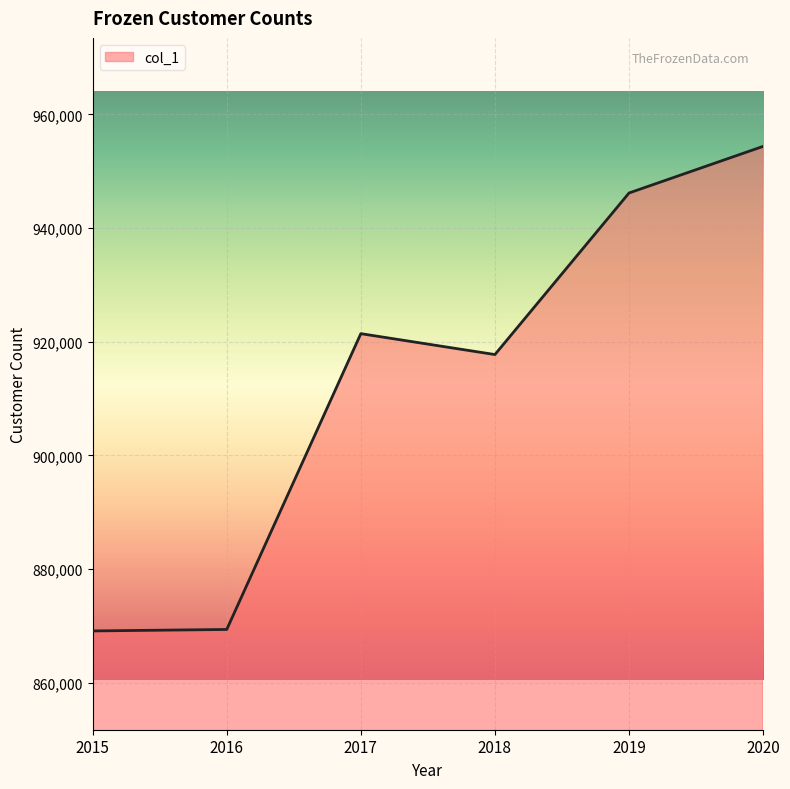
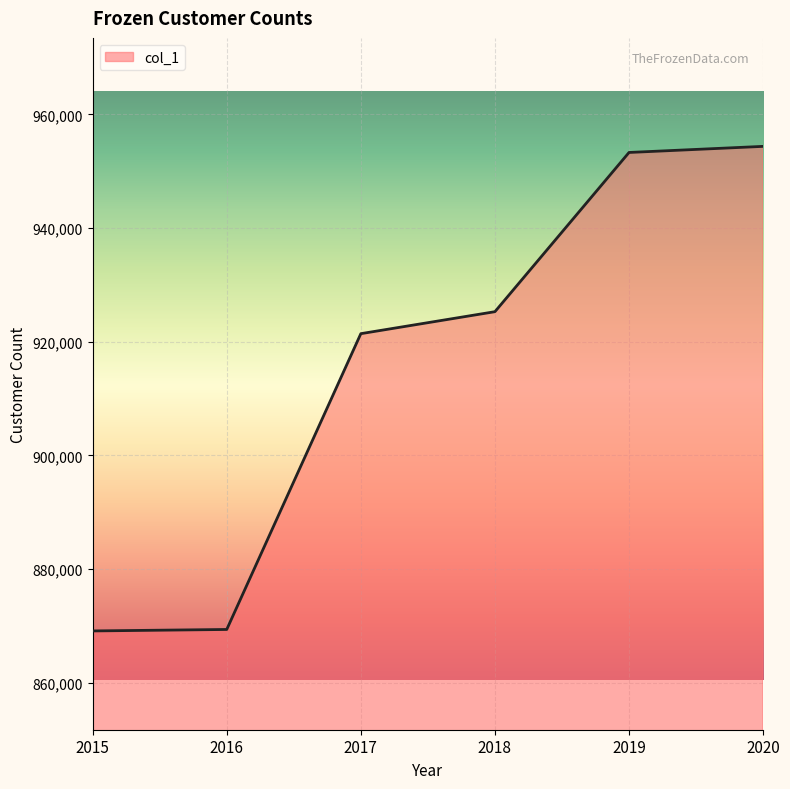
2018: 918,000 -> 925,000
2019: 946,000 -> 953,000
